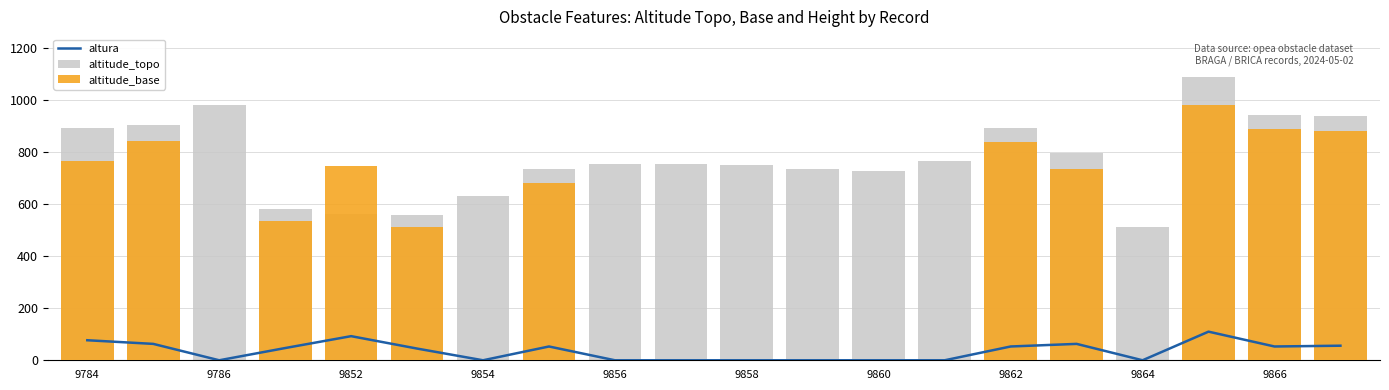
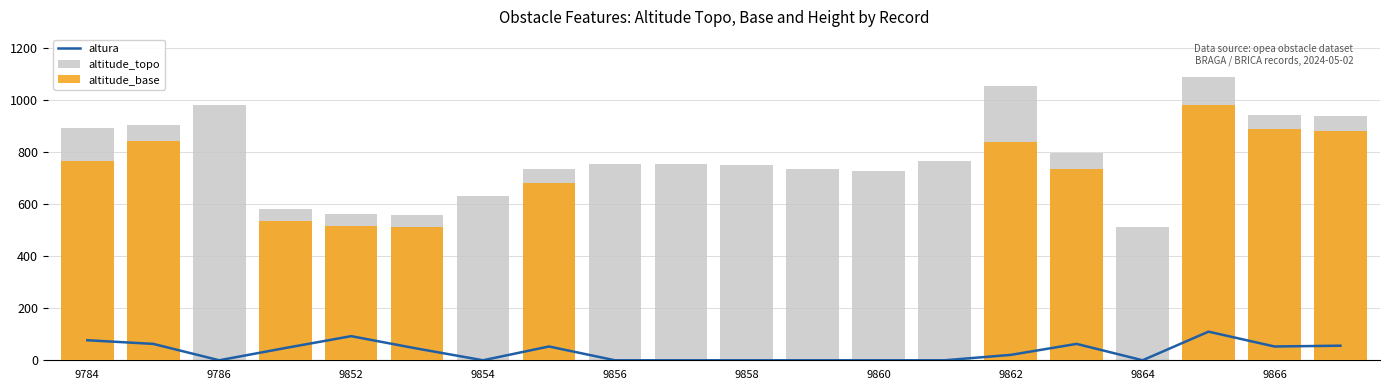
altitude_base, 9852: 750 -> 520
altitude_topo, 9862: 890 -> 1060
altura, 9862: 50 -> 20
